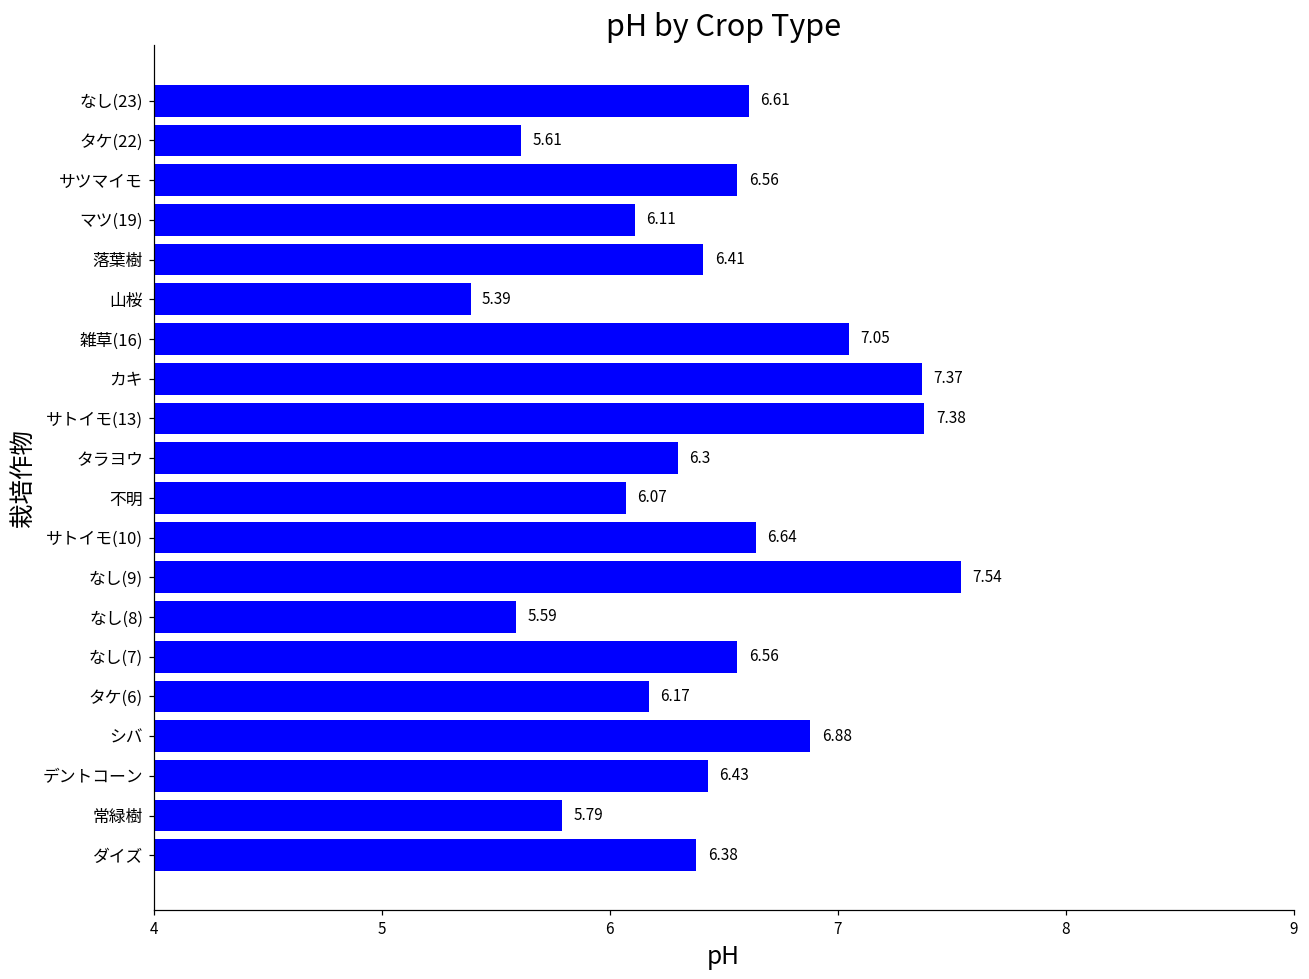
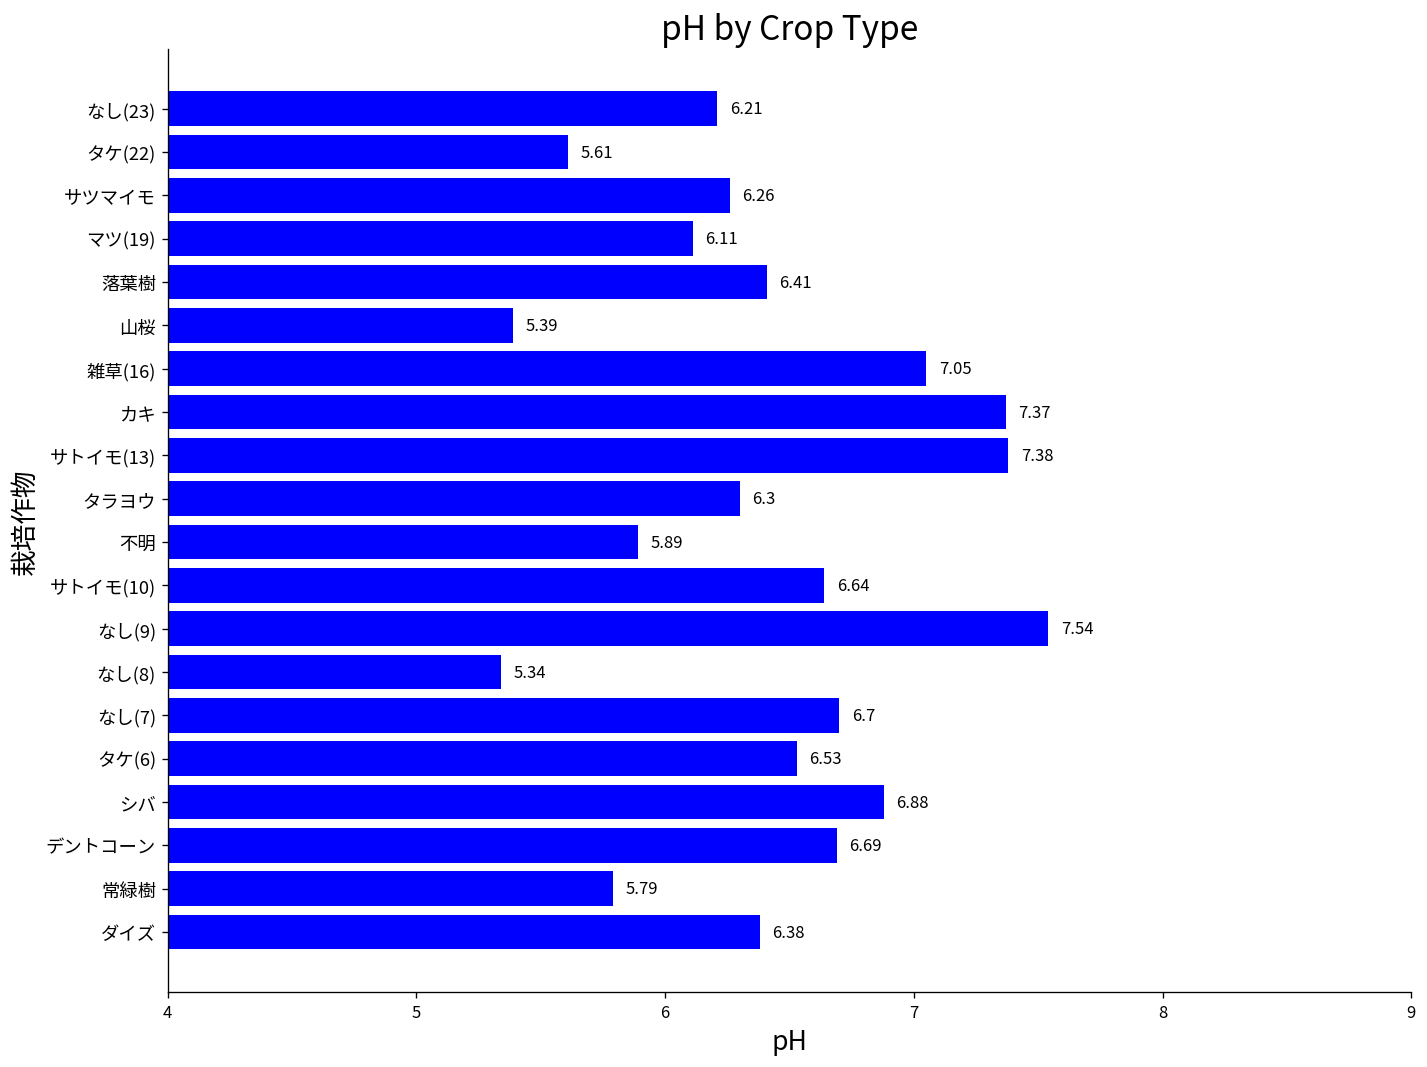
なし(23): 6.61 -> 6.21
サツマイモ: 6.56 -> 6.26
不明: 6.07 -> 5.89
なし(8): 5.59 -> 5.34
なし(7): 6.56 -> 6.7
タケ(6): 6.17 -> 6.53
デントコーン: 6.43 -> 6.69
